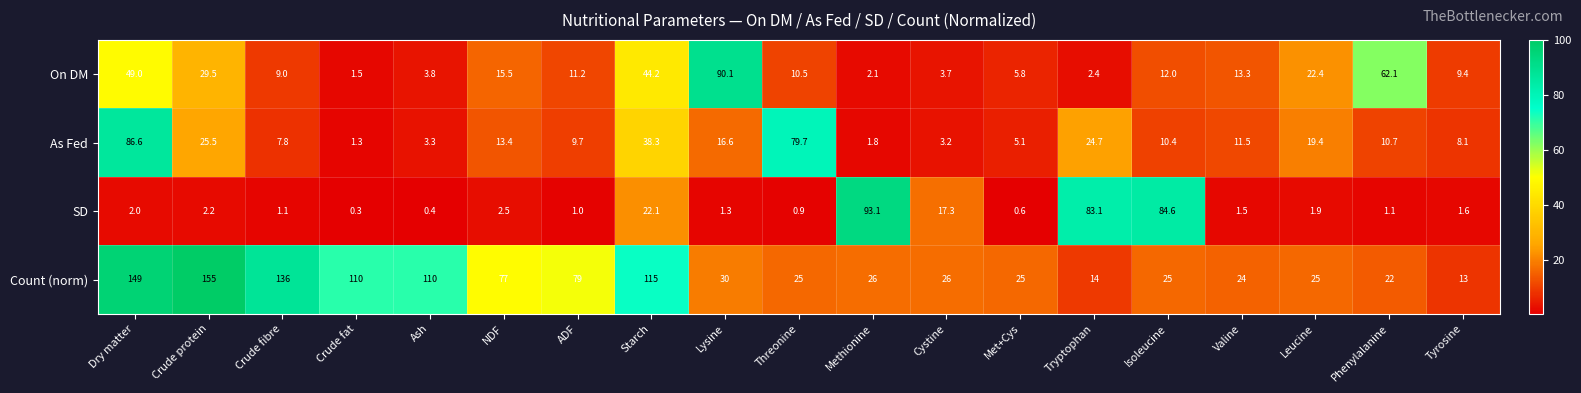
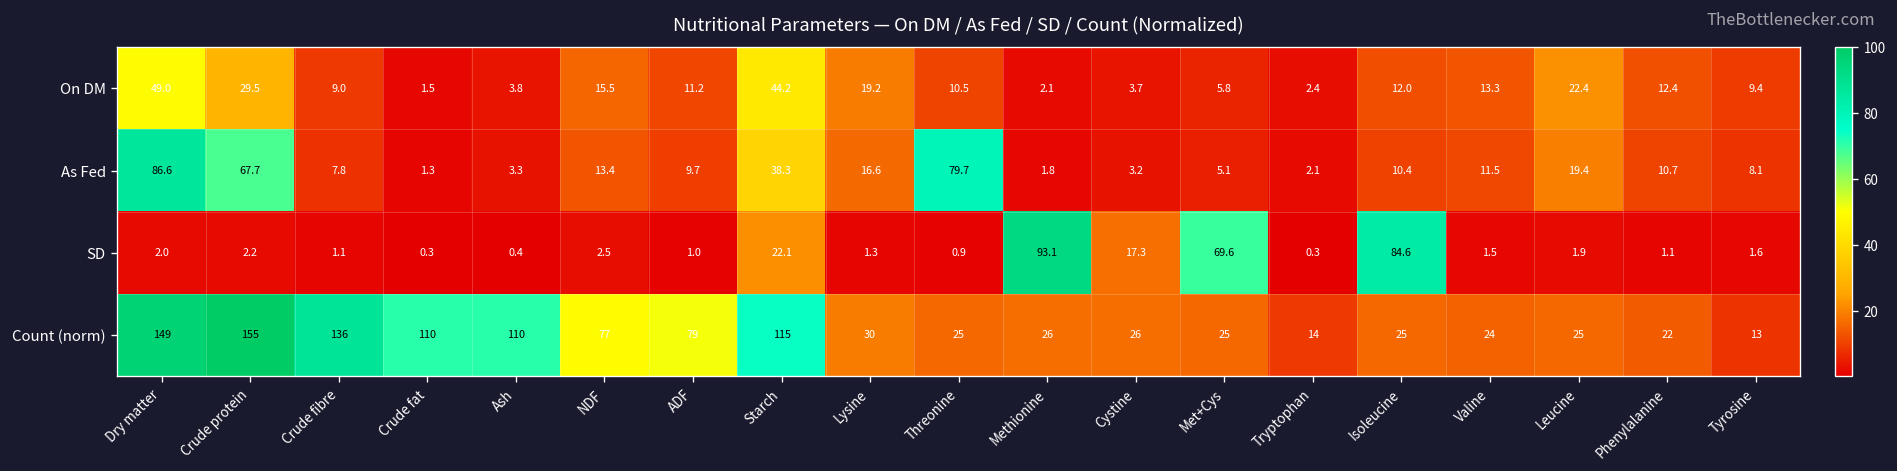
On DM, Lysine: 90.1 -> 19.2
On DM, Phenylalanine: 62.1 -> 12.4
As Fed, Crude protein: 25.5 -> 67.7
As Fed, Tryptophan: 24.7 -> 2.1
SD, Met+Cys: 0.6 -> 69.6
SD, Tryptophan: 83.1 -> 0.3
